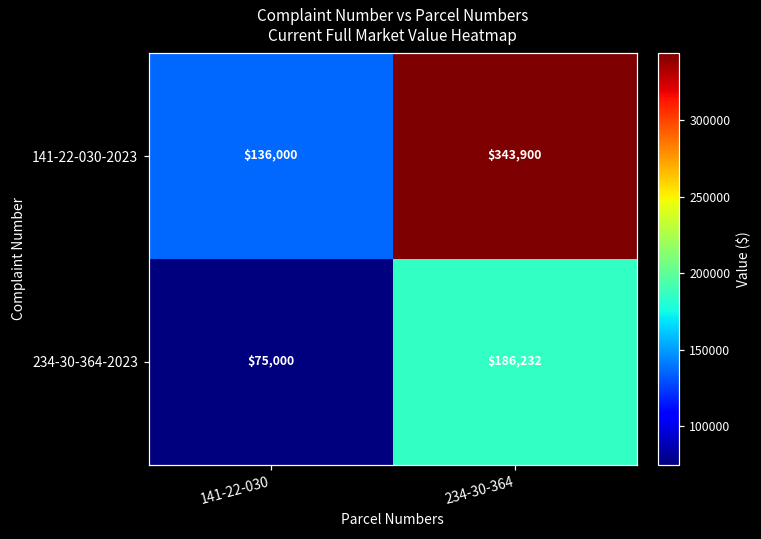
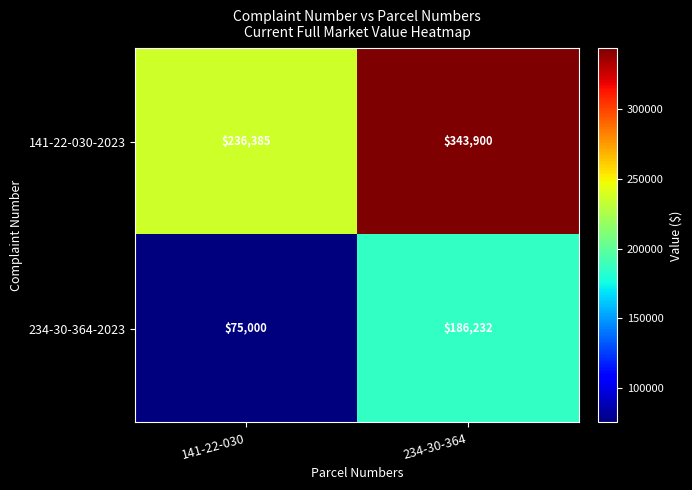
141-22-030-2023, 141-22-030: $136,000 -> $236,385
